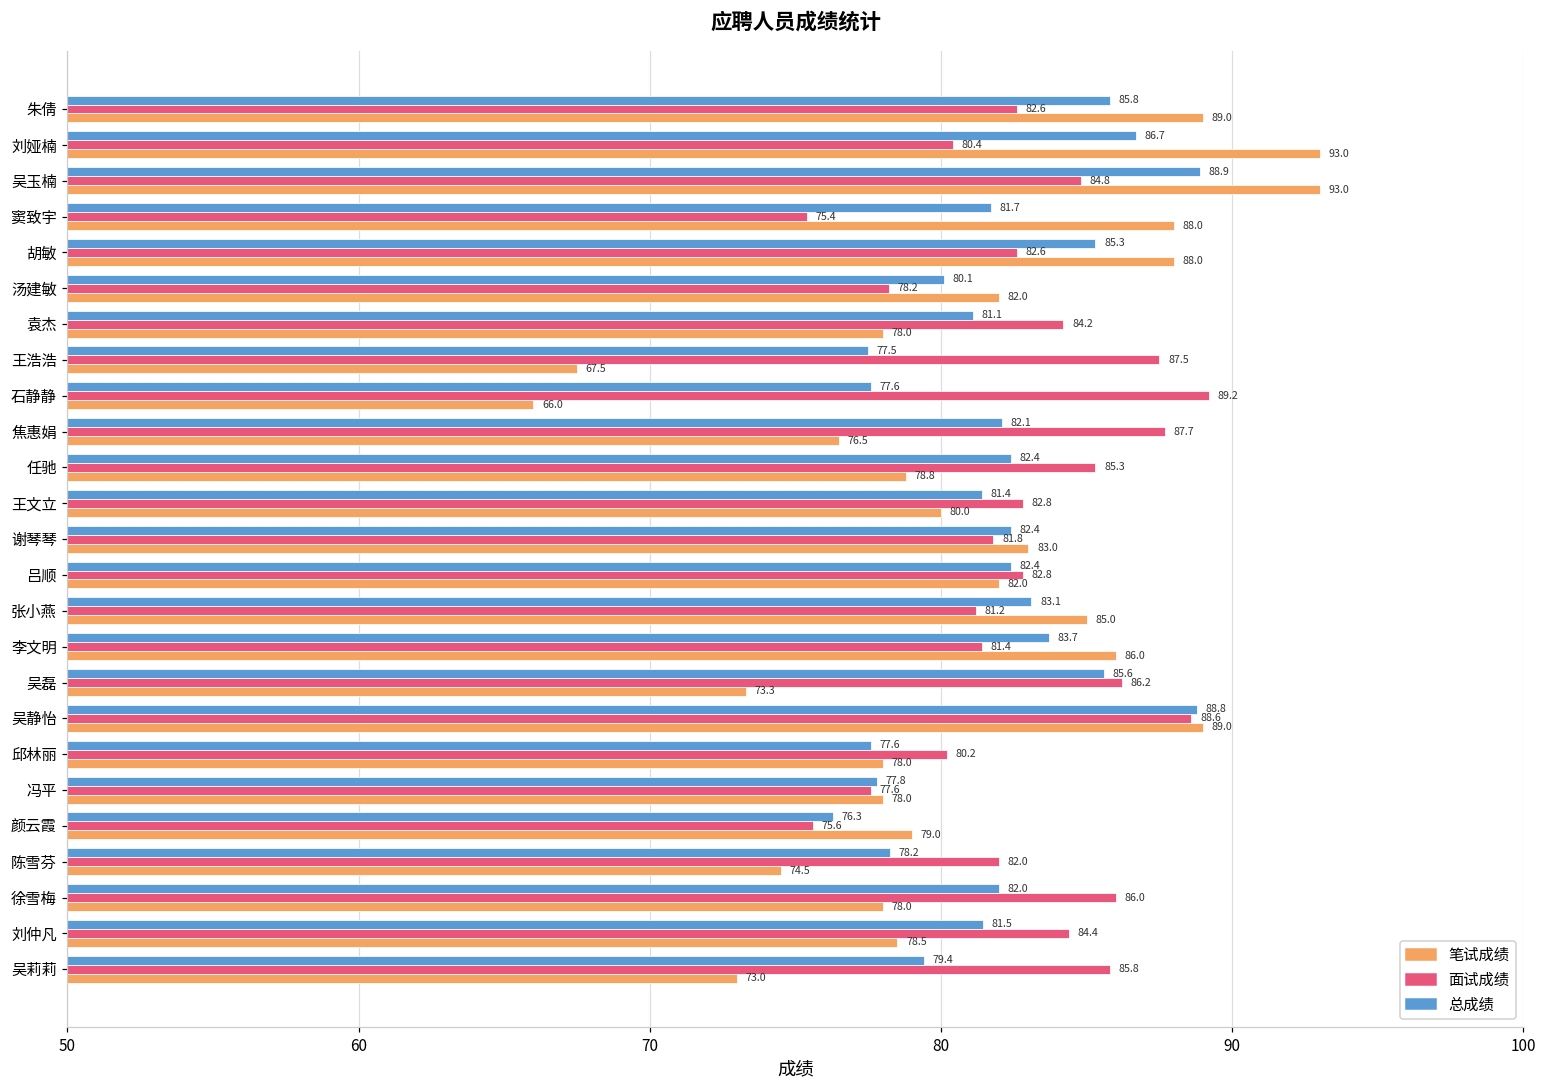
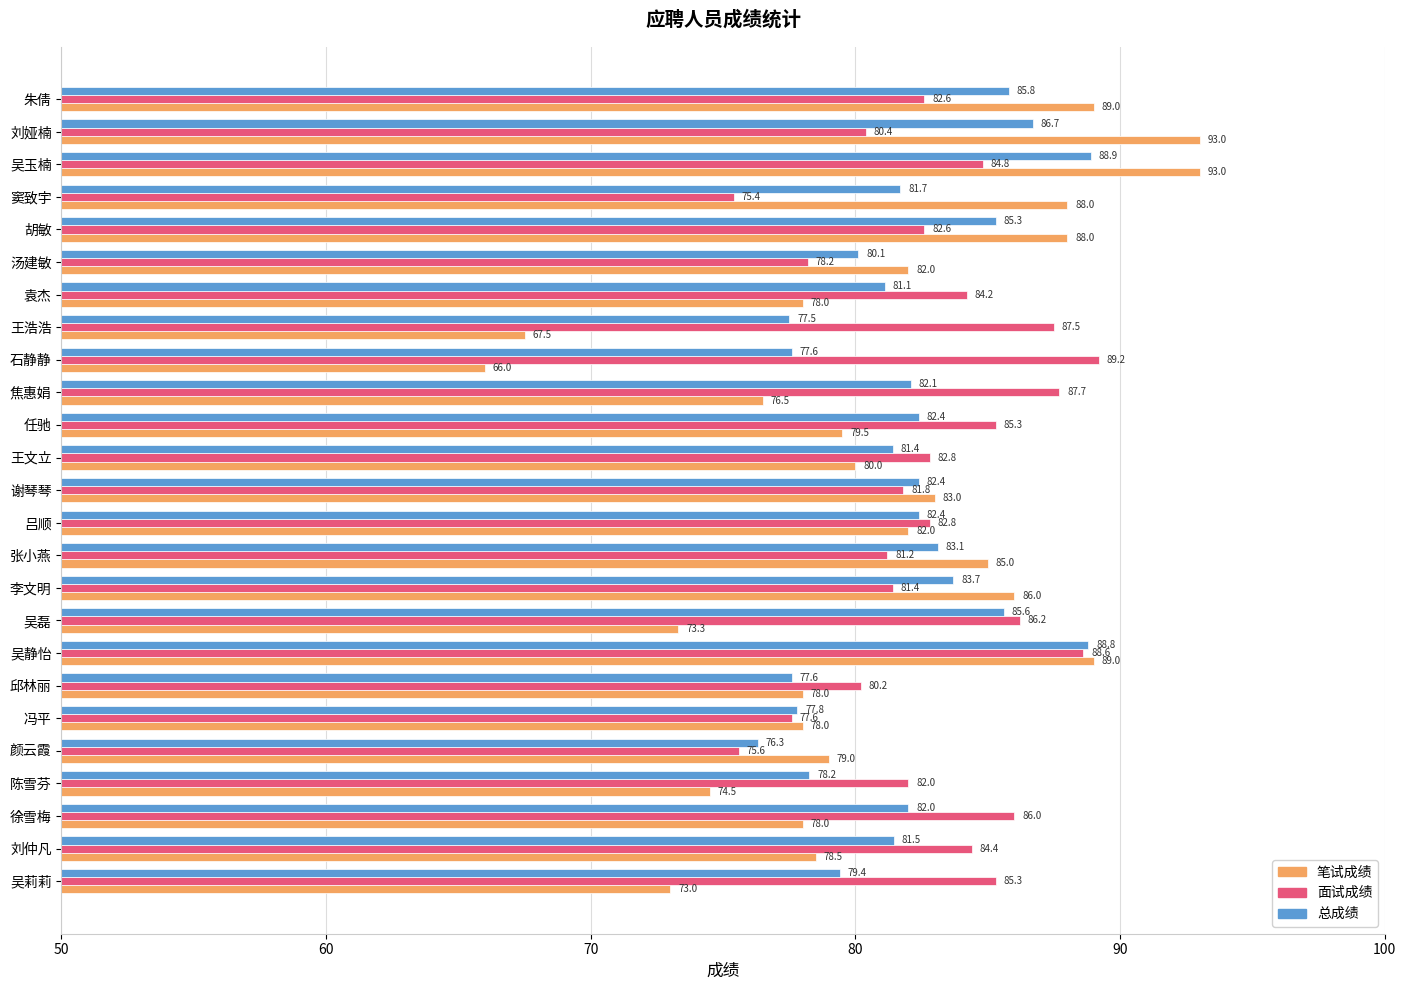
笔试成绩, 任驰: 78.8 -> 79.5
面试成绩, 吴莉莉: 85.8 -> 85.3
